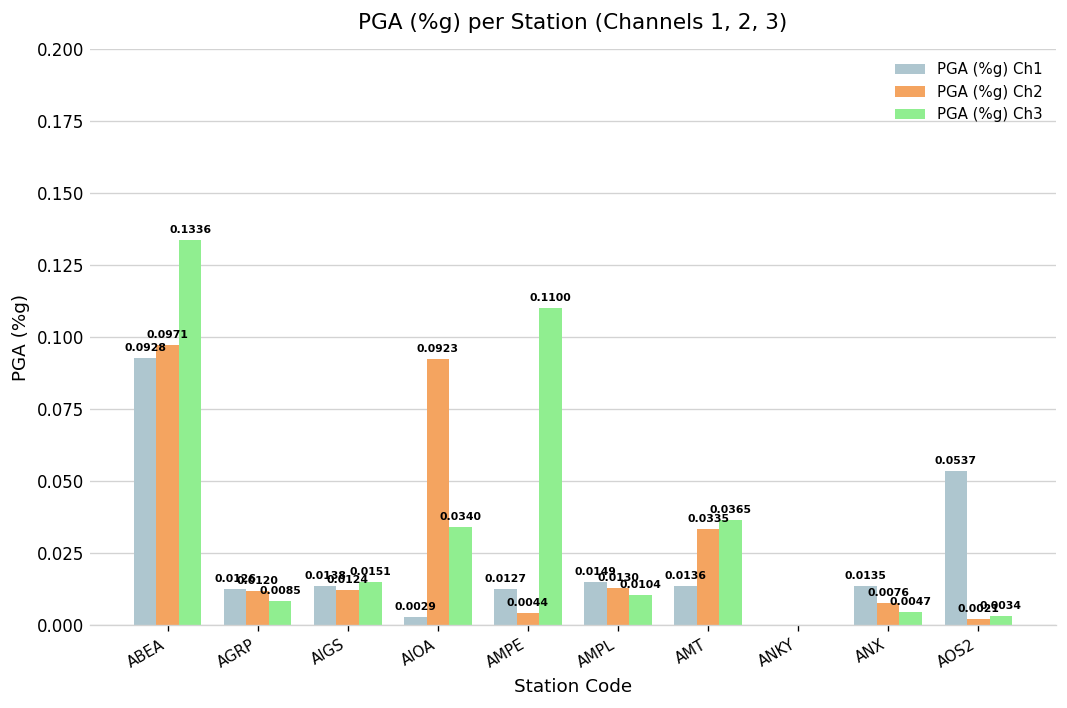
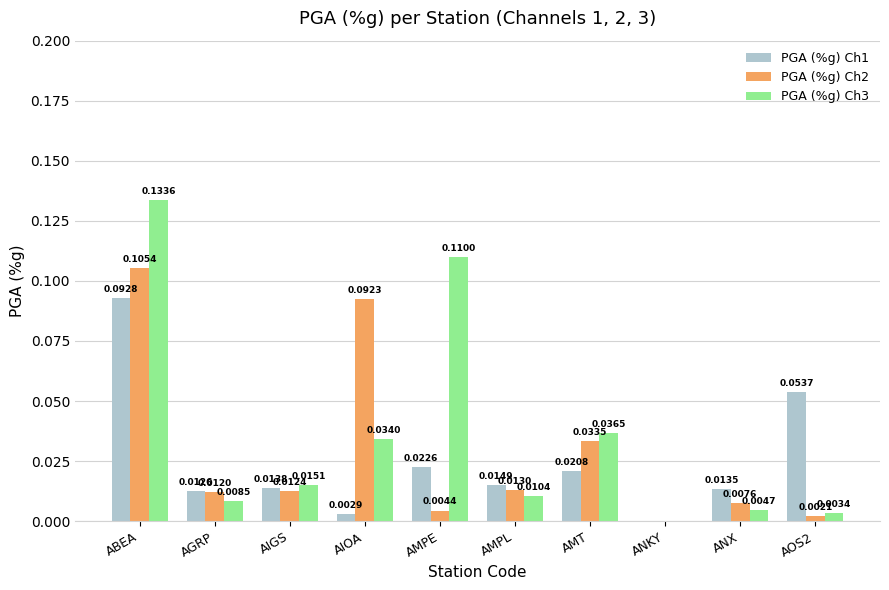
PGA (%g) Ch2, ABEA: 0.0971 -> 0.1054
PGA (%g) Ch1, AMPE: 0.0127 -> 0.0226
PGA (%g) Ch1, AMT: 0.0136 -> 0.0208
